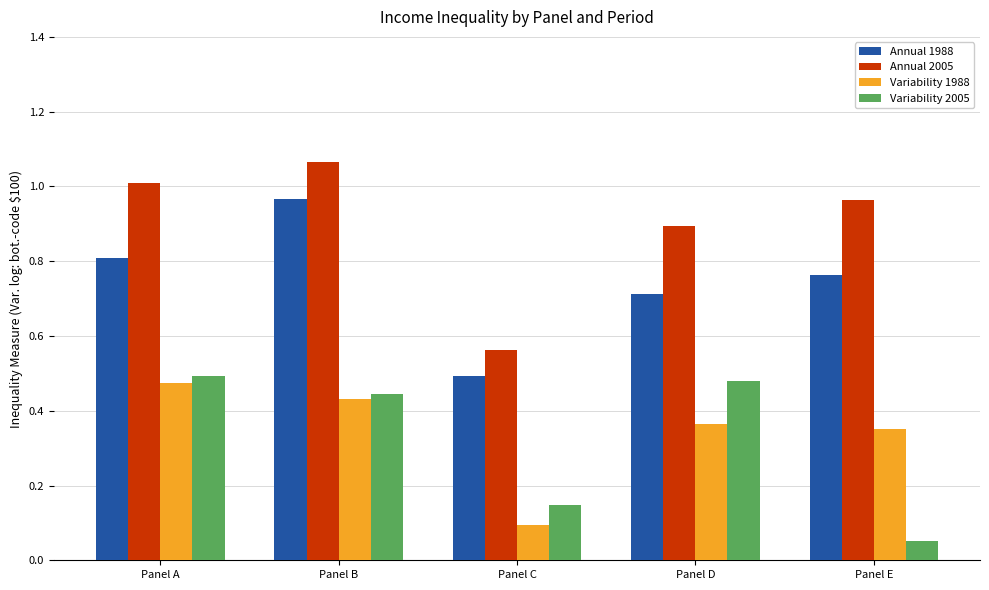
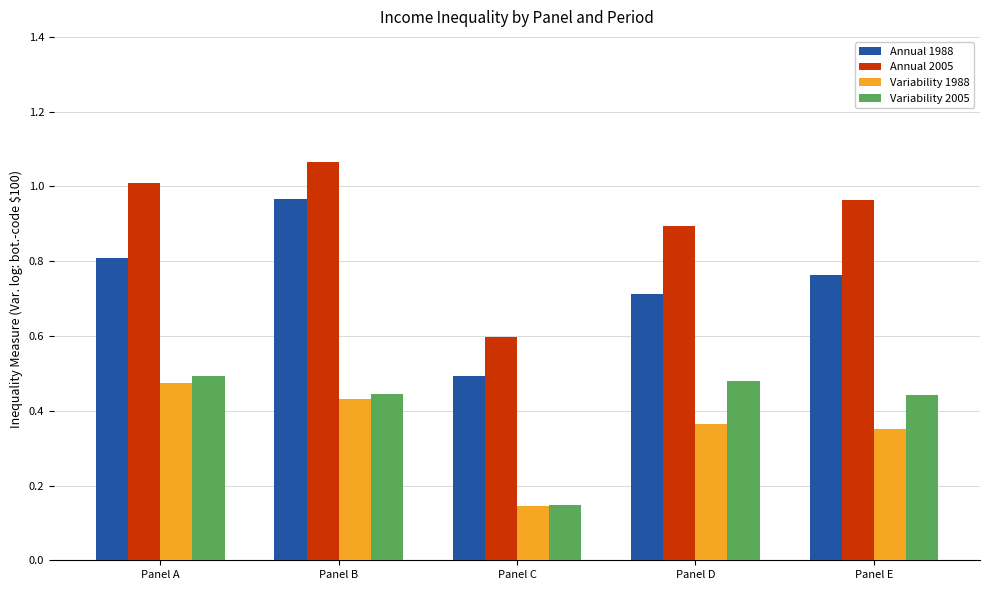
Annual 2005, Panel C: 0.56 -> 0.60
Variability 1988, Panel C: 0.09 -> 0.14
Variability 2005, Panel E: 0.05 -> 0.44
